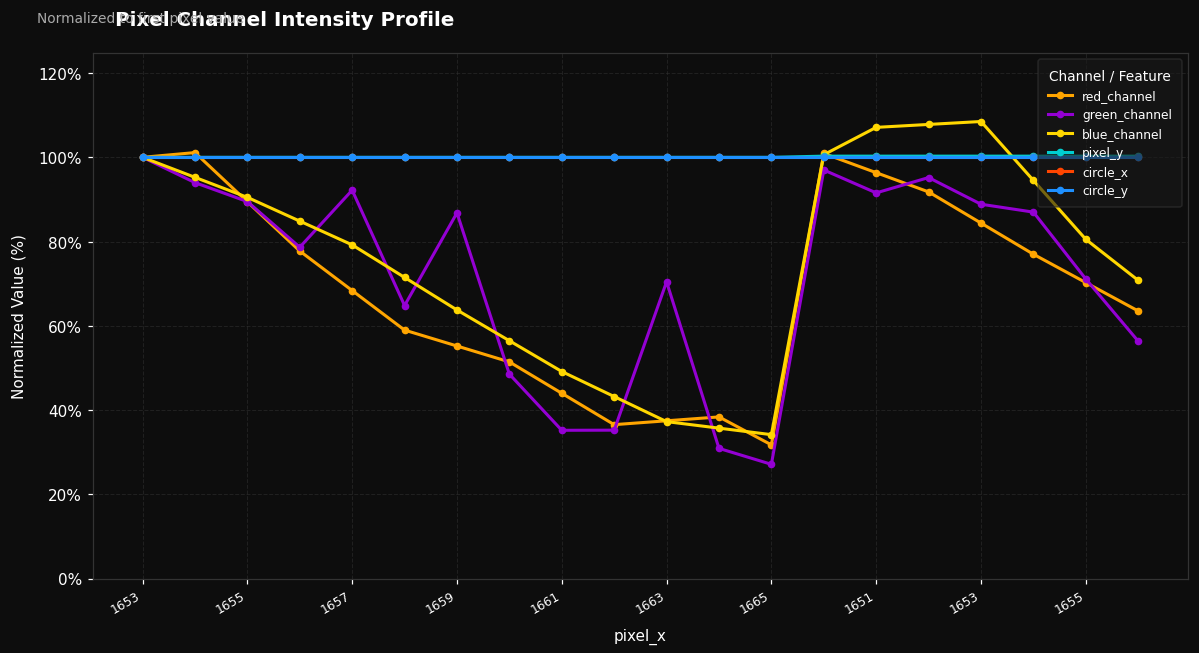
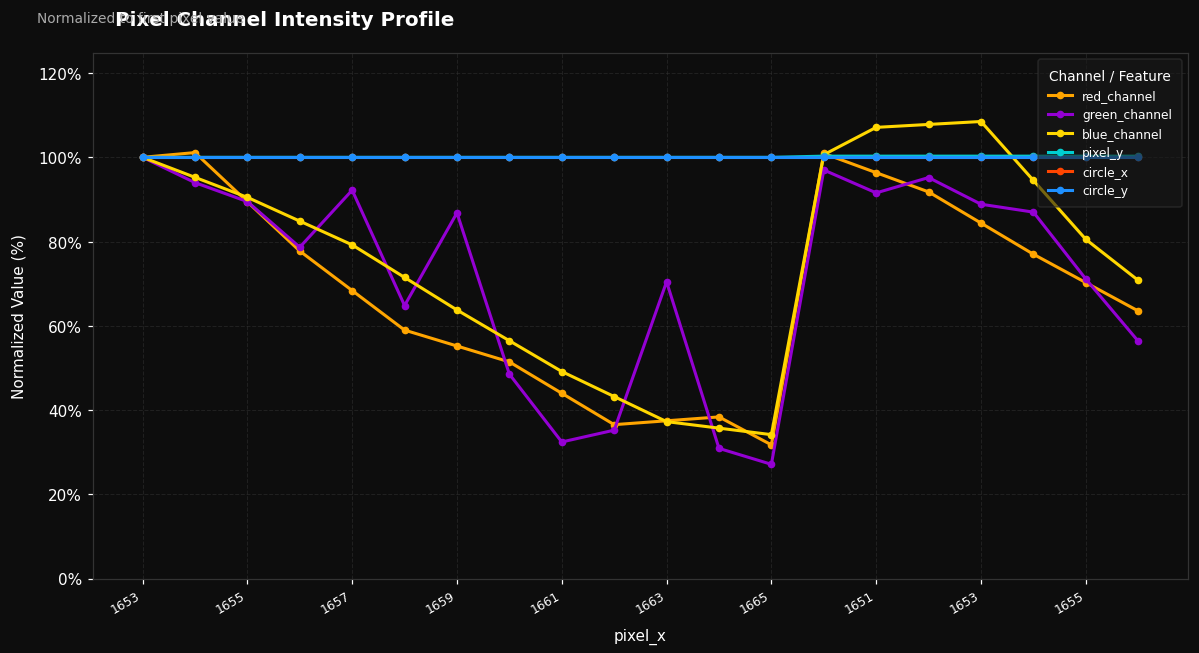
green_channel, 1661: 35% -> 32%
